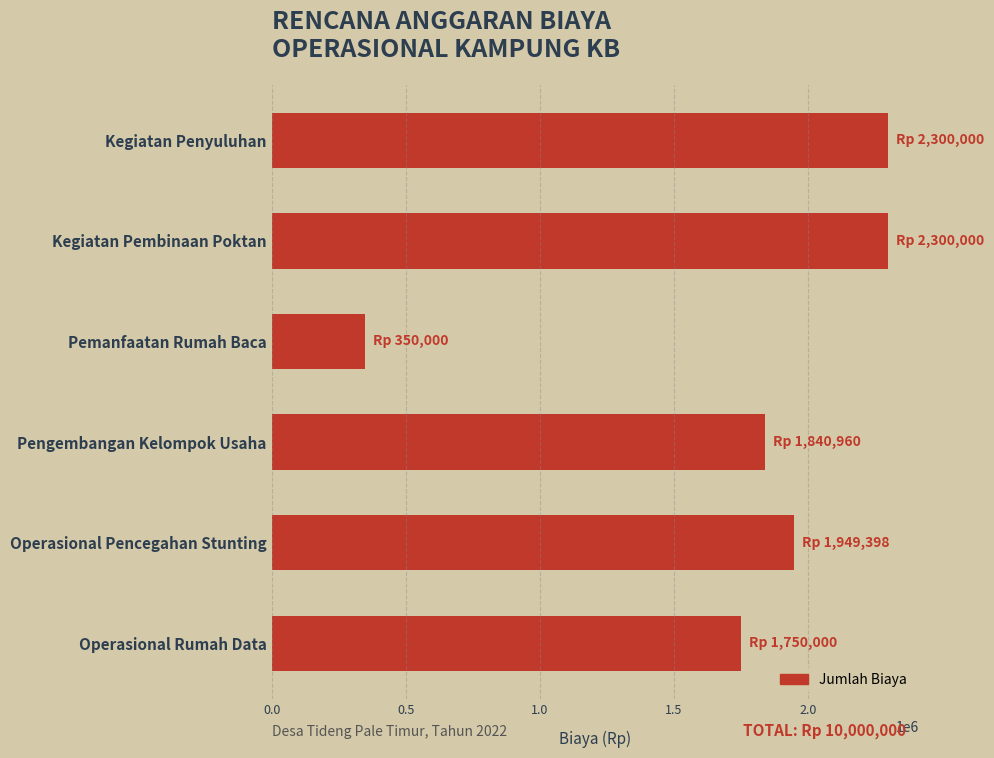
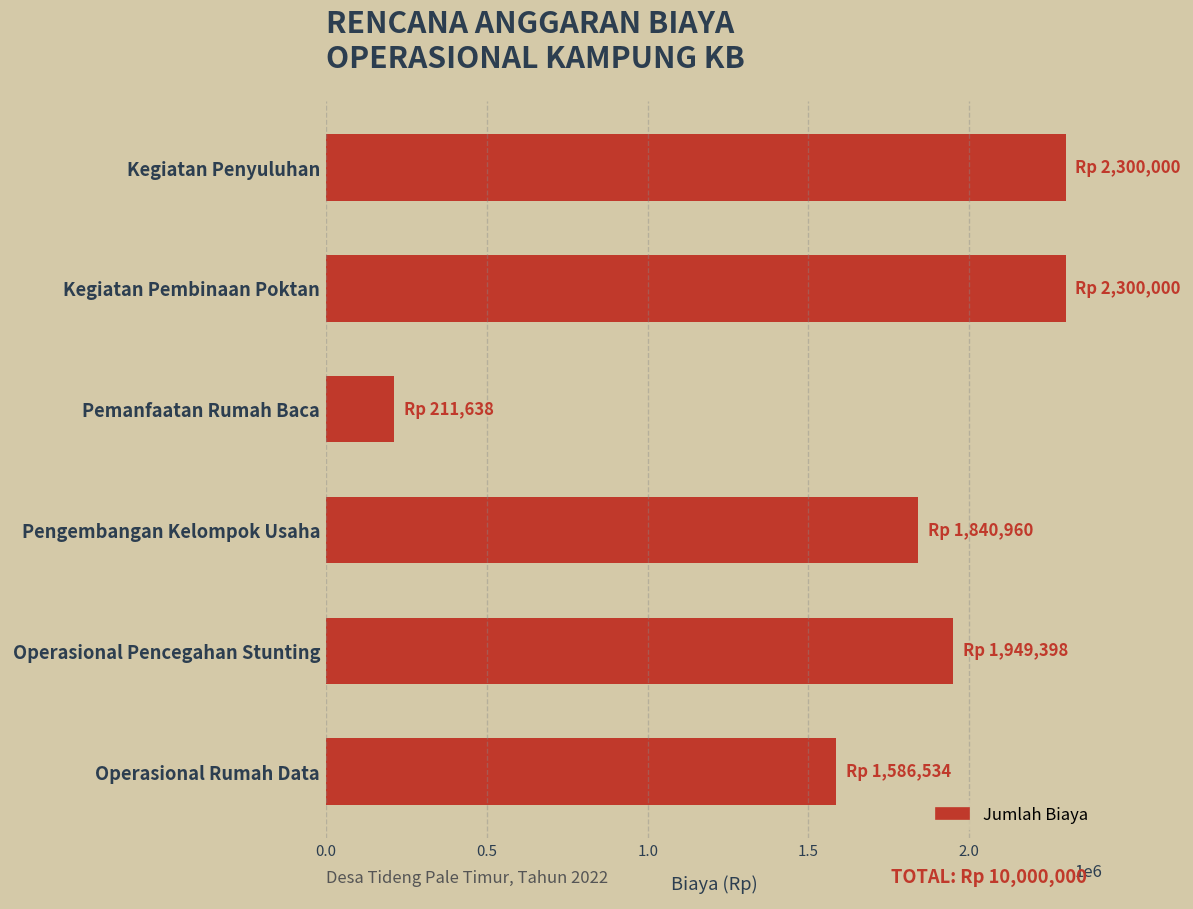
Pemanfaatan Rumah Baca: 350,000 -> 211,638
Operasional Rumah Data: 1,750,000 -> 1,586,534
